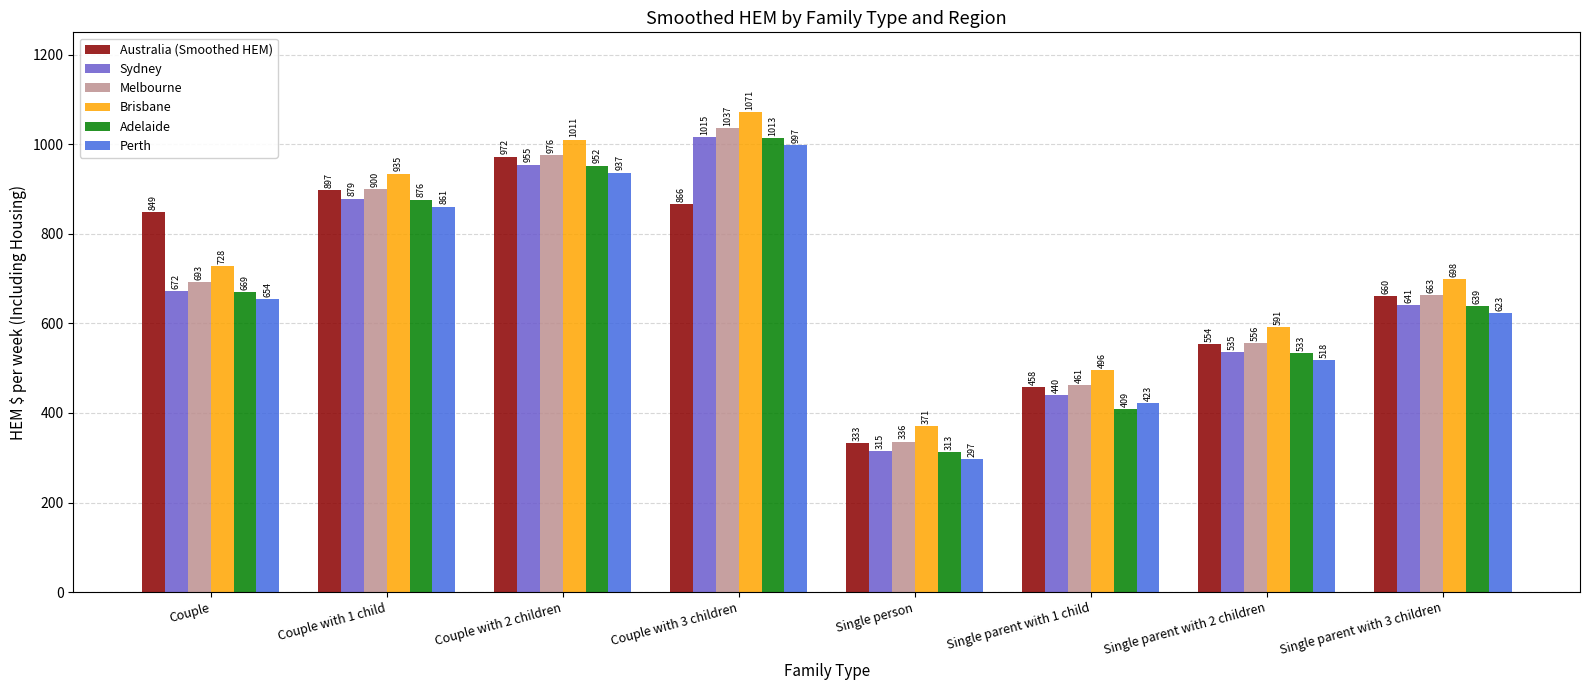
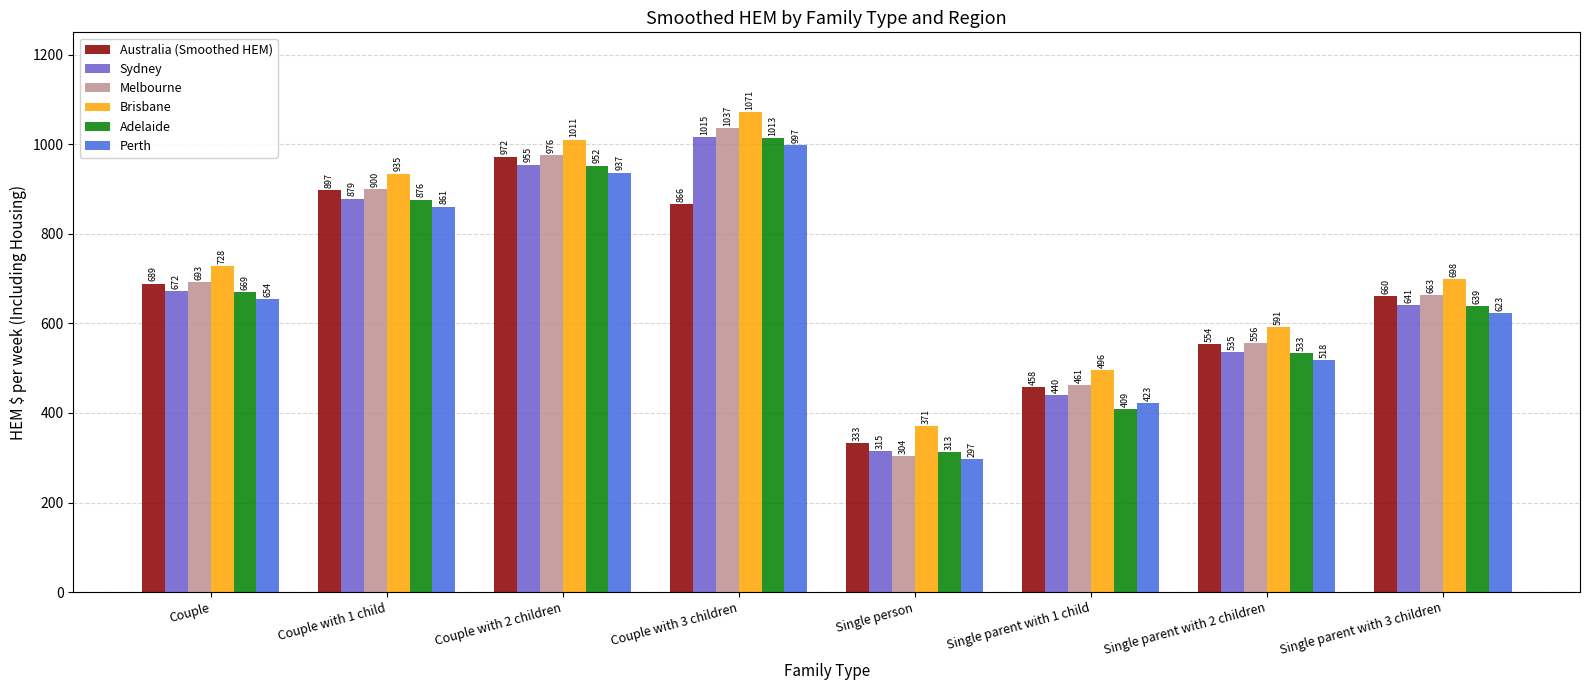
Australia (Smoothed HEM), Couple: 849 -> 689
Melbourne, Single person: 336 -> 304
